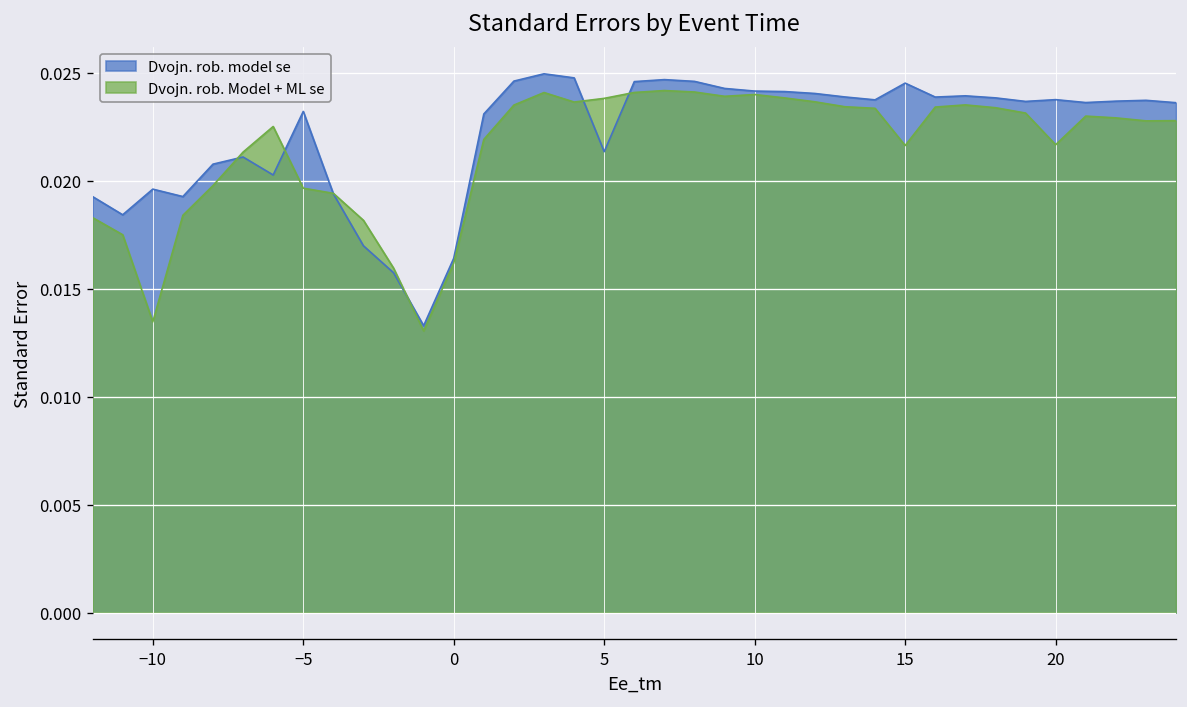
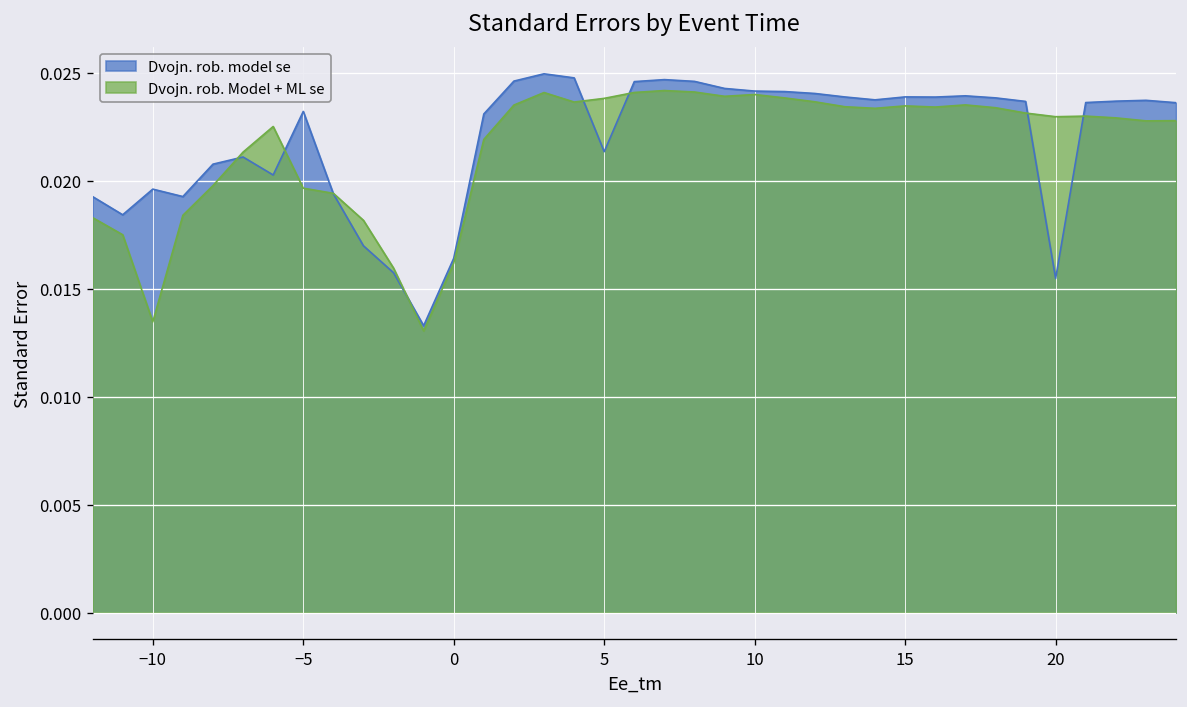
Dvojn. rob. model se, 15: 0.0245 -> 0.0239
Dvojn. rob. Model + ML se, 15: 0.0216 -> 0.0235
Dvojn. rob. model se, 20: 0.0238 -> 0.0155
Dvojn. rob. Model + ML se, 20: 0.0217 -> 0.0230
